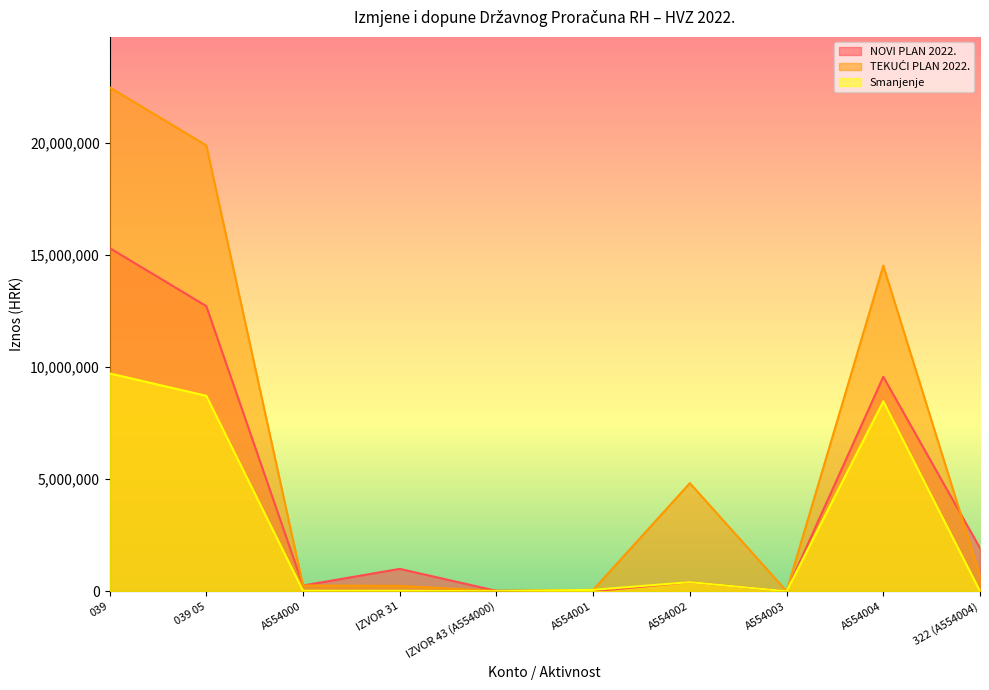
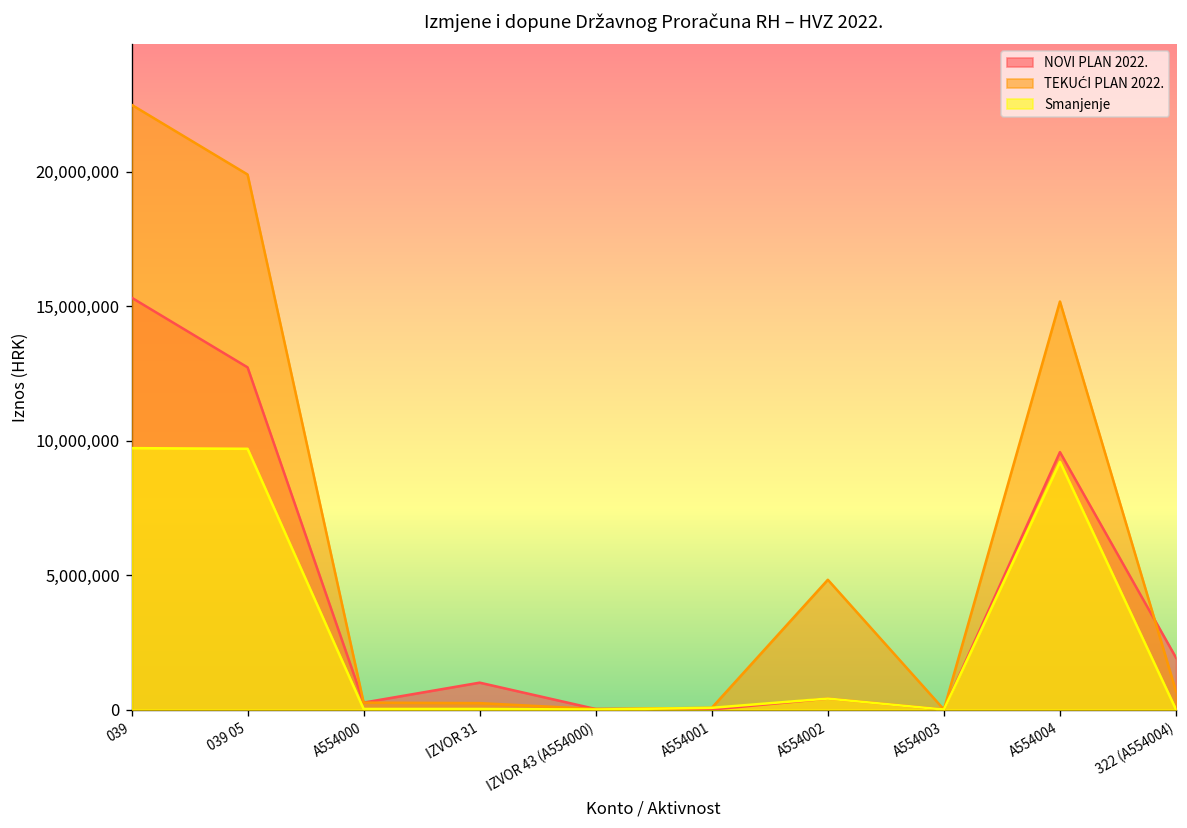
Smanjenje, 039 05: 8,700,000 -> 9,700,000
TEKUĆI PLAN 2022., A554004: 14,500,000 -> 15,200,000
Smanjenje, A554004: 8,500,000 -> 9,200,000
